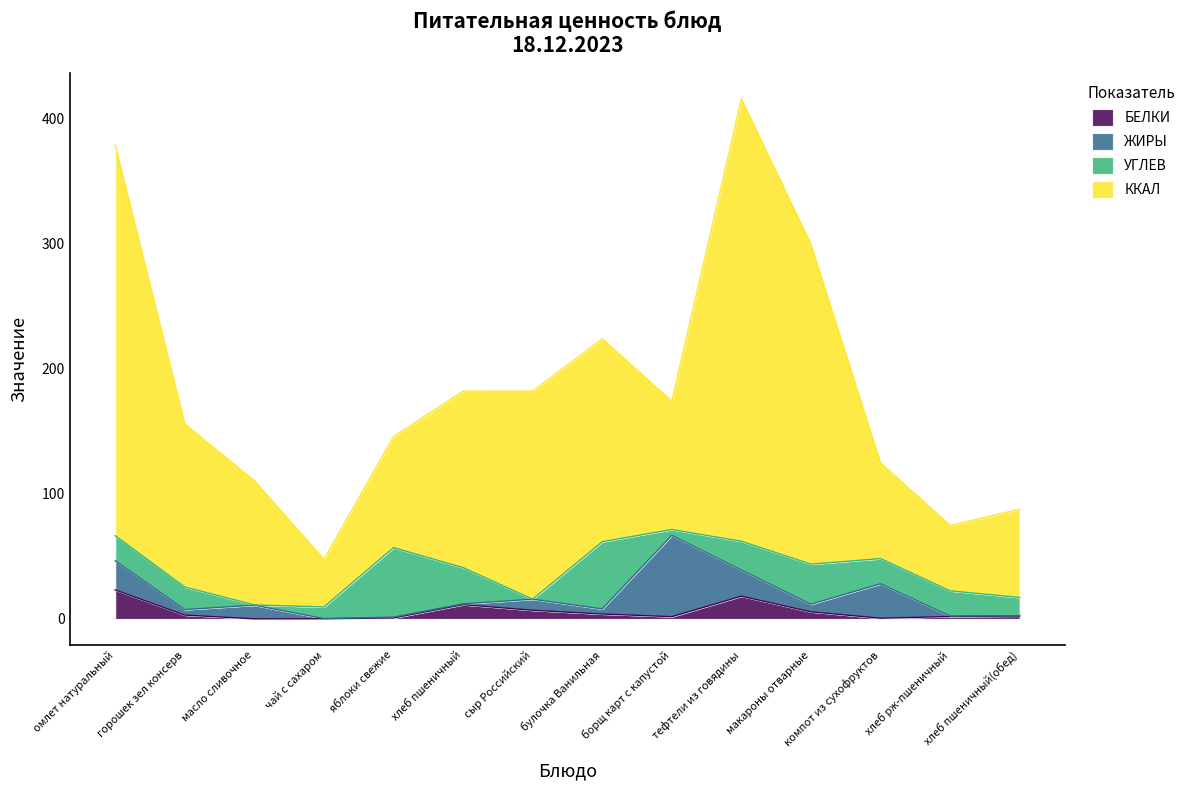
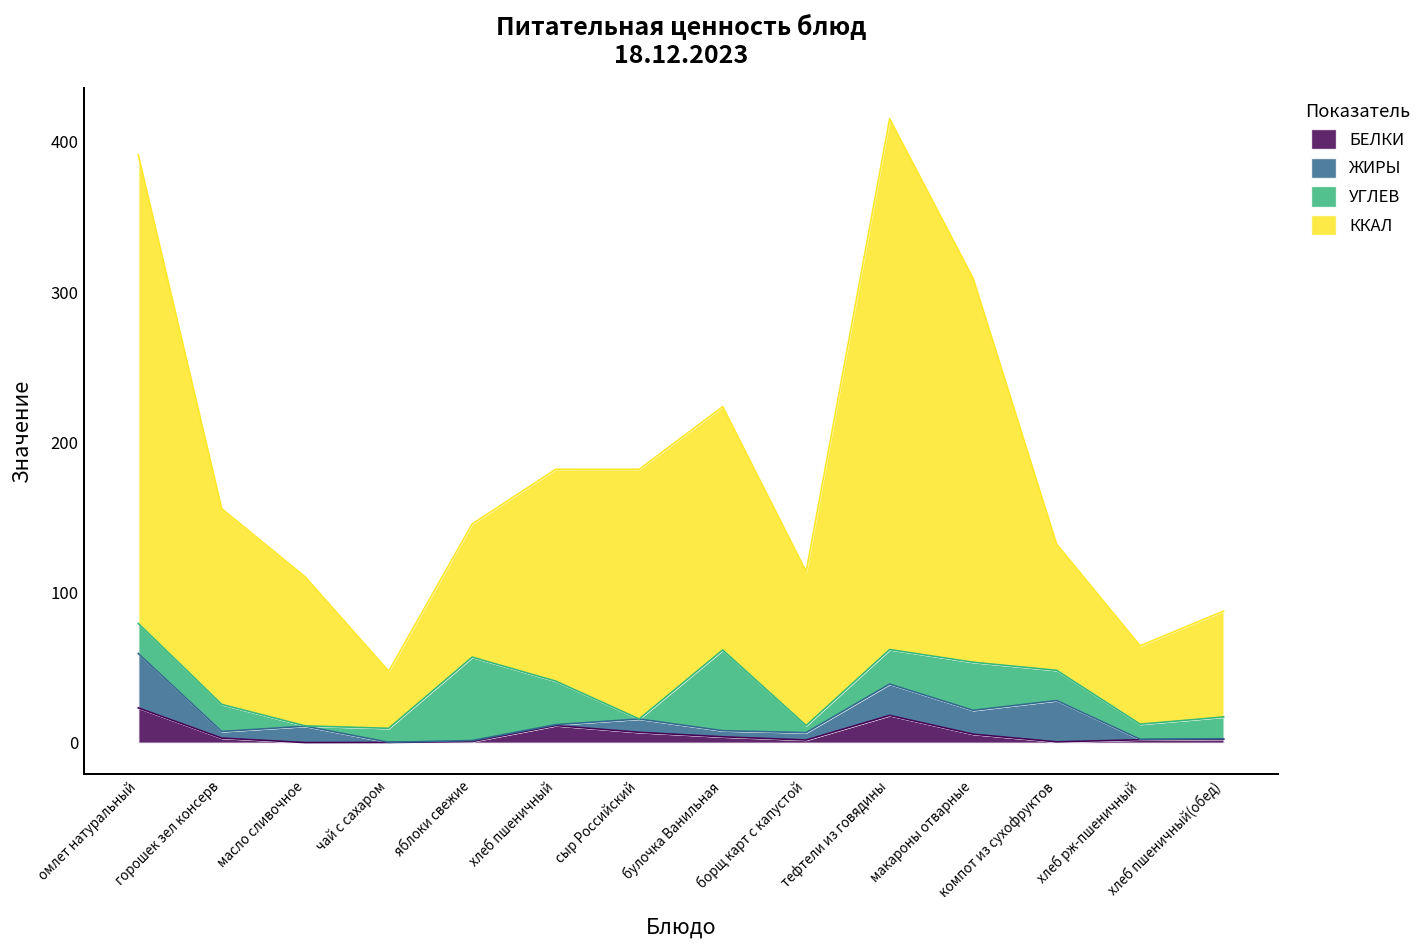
ЖИРЫ, омлет натуральный: 23 -> 36
ЖИРЫ, борщ карт с капустой: 65 -> 5
ЖИРЫ, макароны отварные: 6 -> 16
ККАЛ, компот из сухофруктов: 77 -> 84
УГЛЕВ, хлеб рж-пшеничный: 20 -> 10
